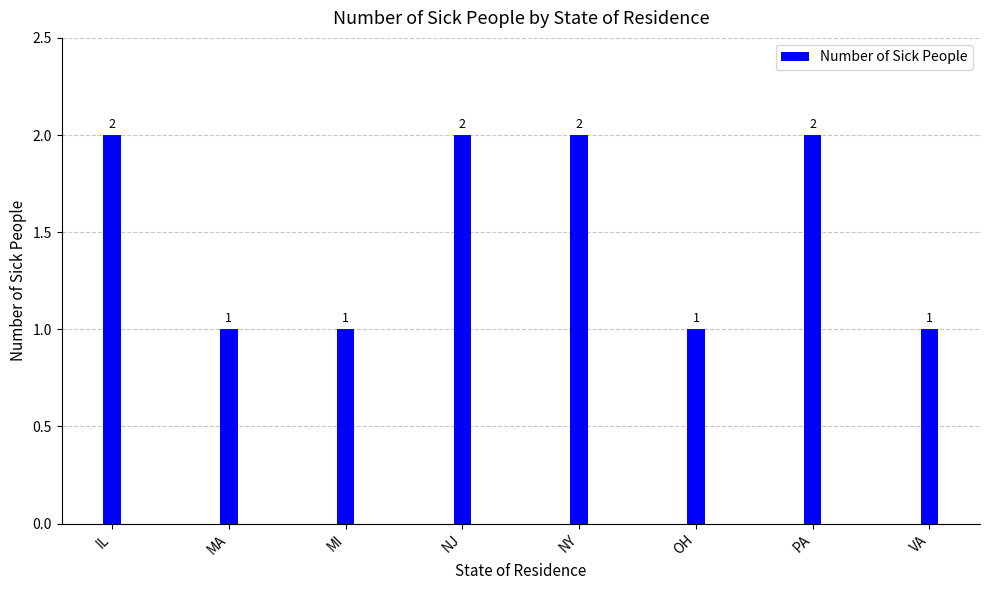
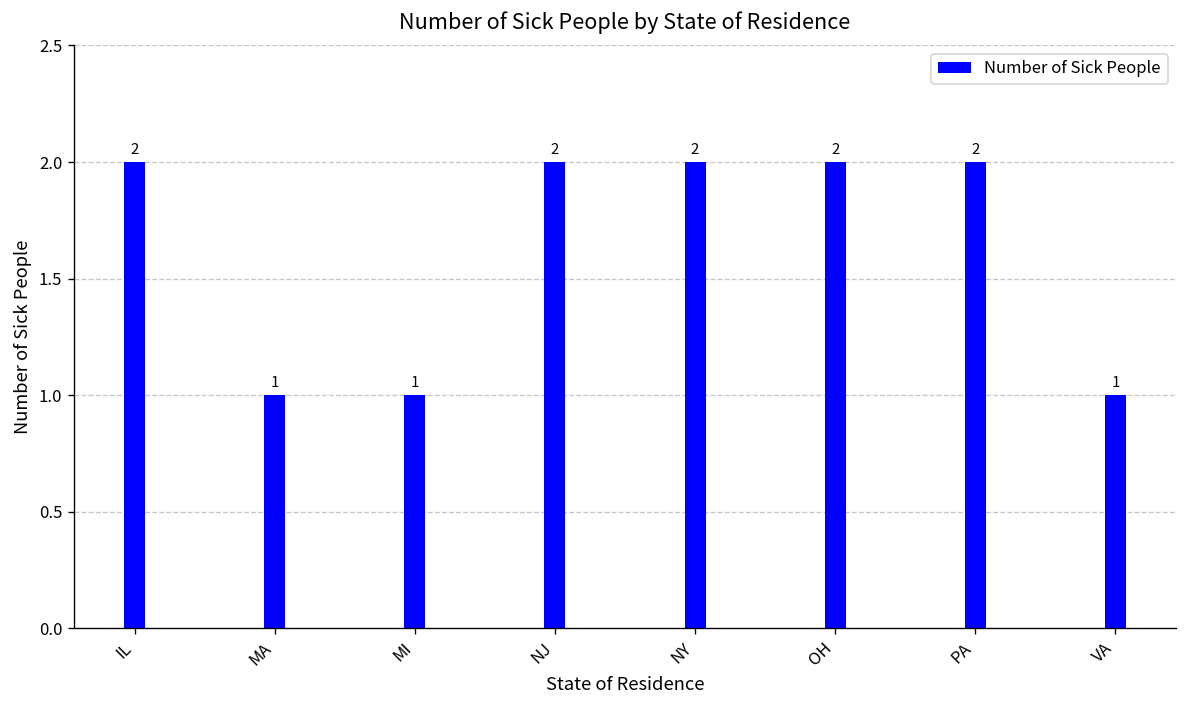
OH: 1 -> 2
